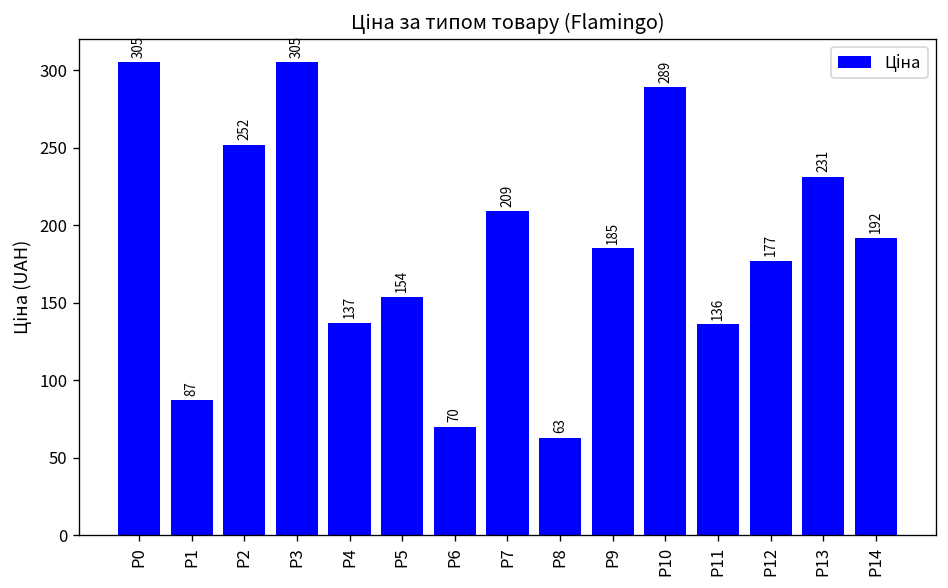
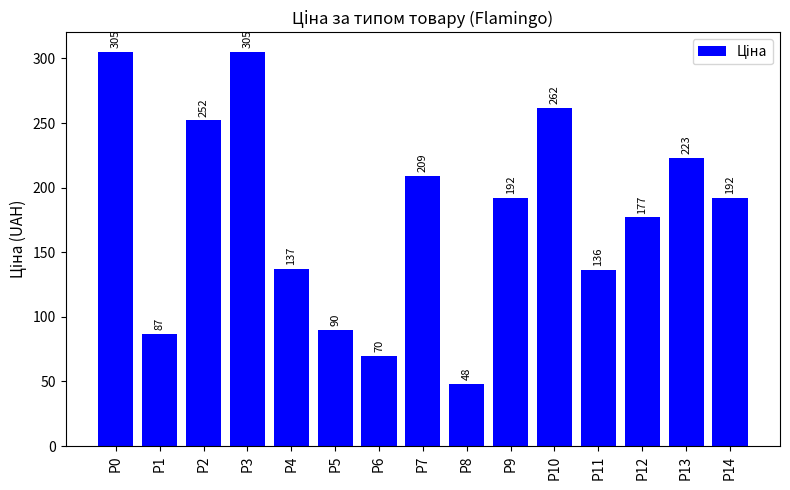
P5: 154 -> 90
P8: 63 -> 48
P9: 185 -> 192
P10: 289 -> 262
P13: 231 -> 223
